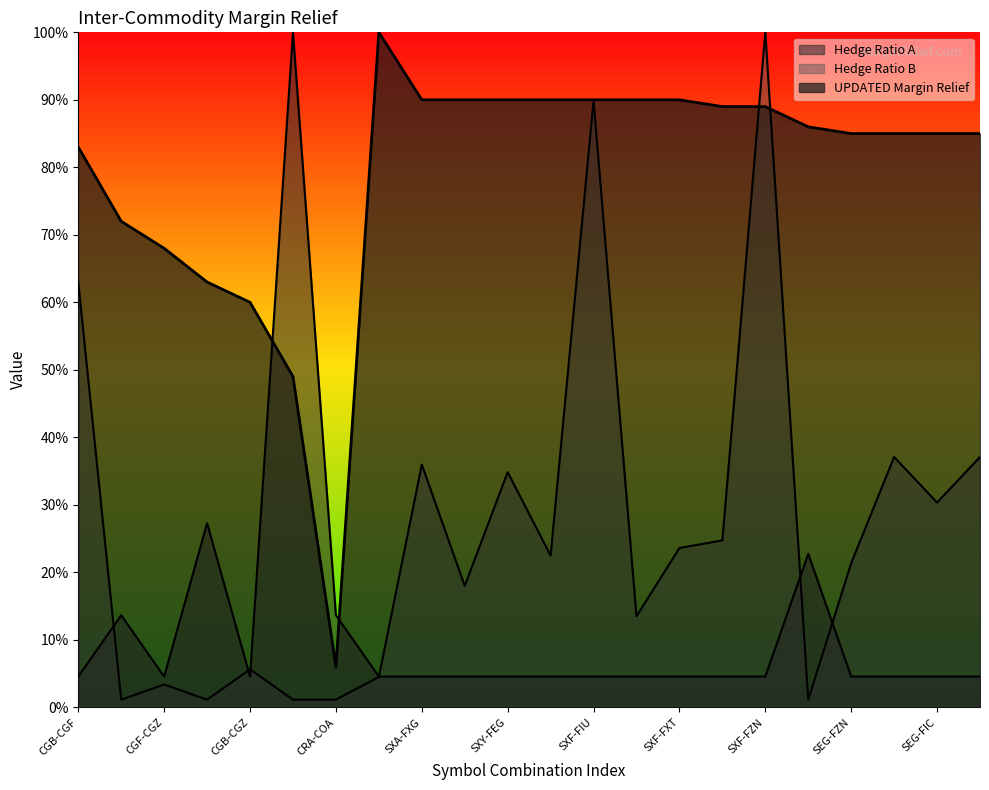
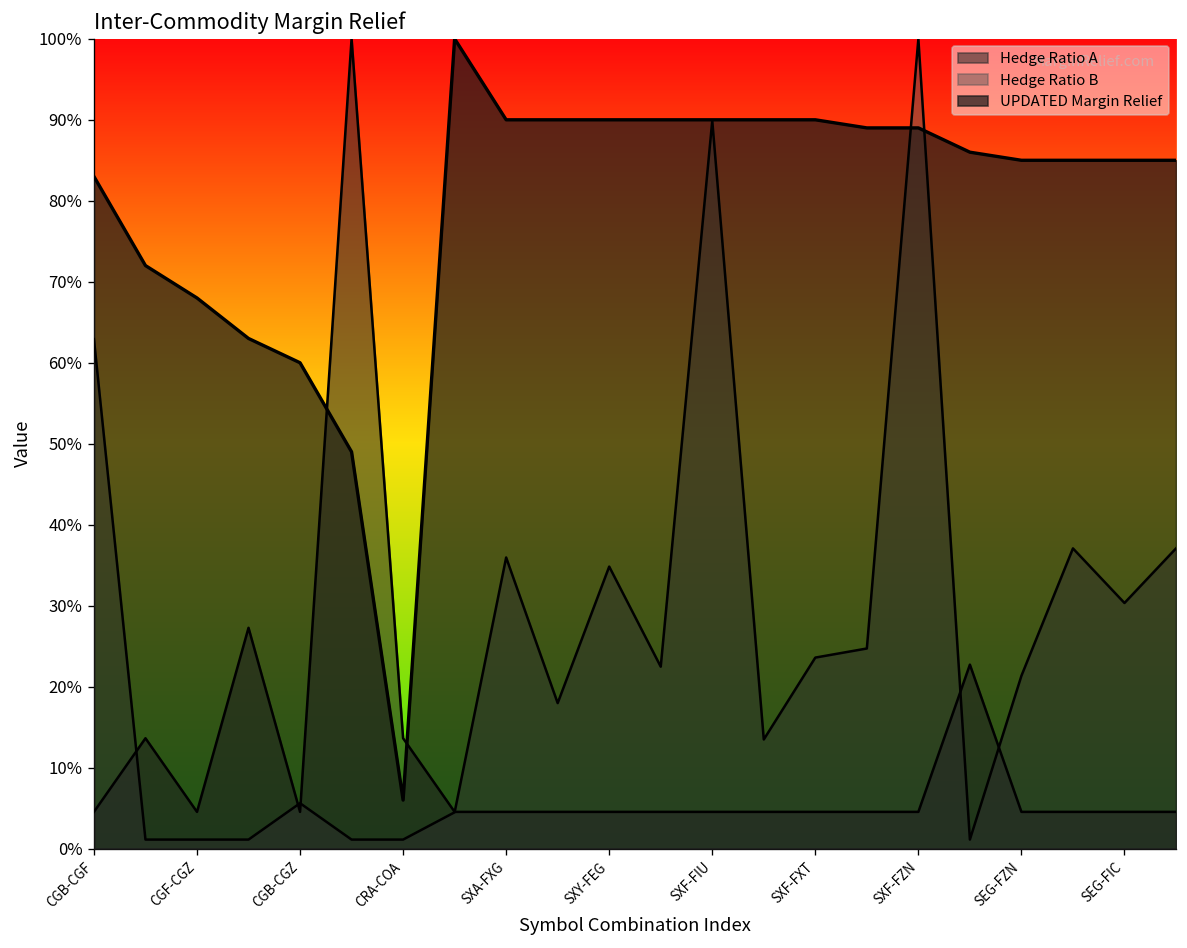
Hedge Ratio B, CGF-CGZ: 3% -> 1%
